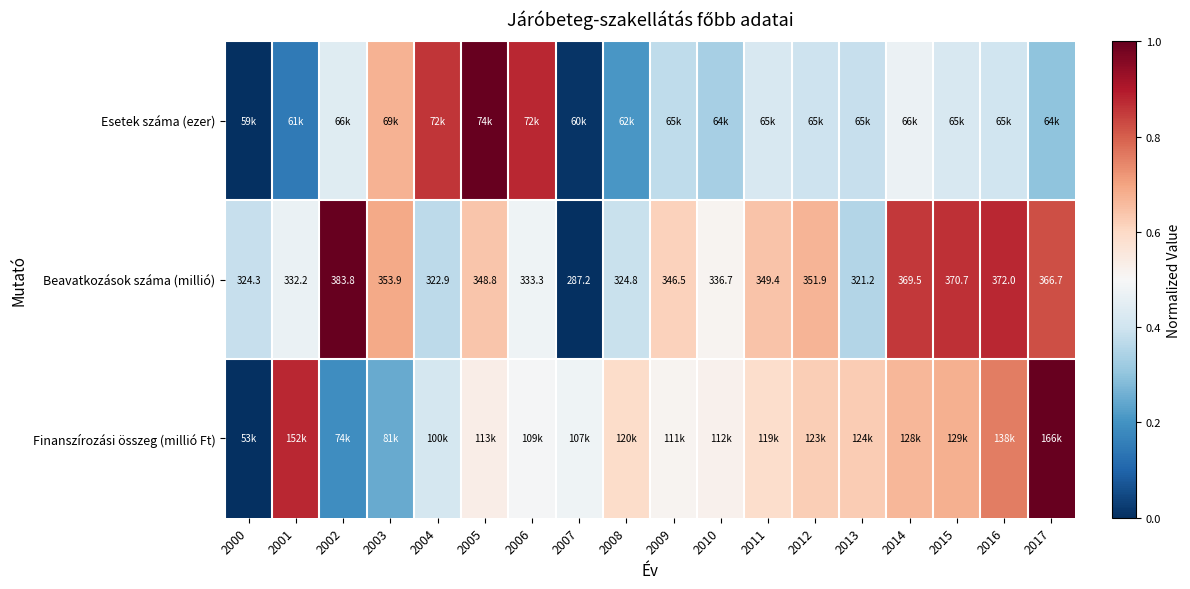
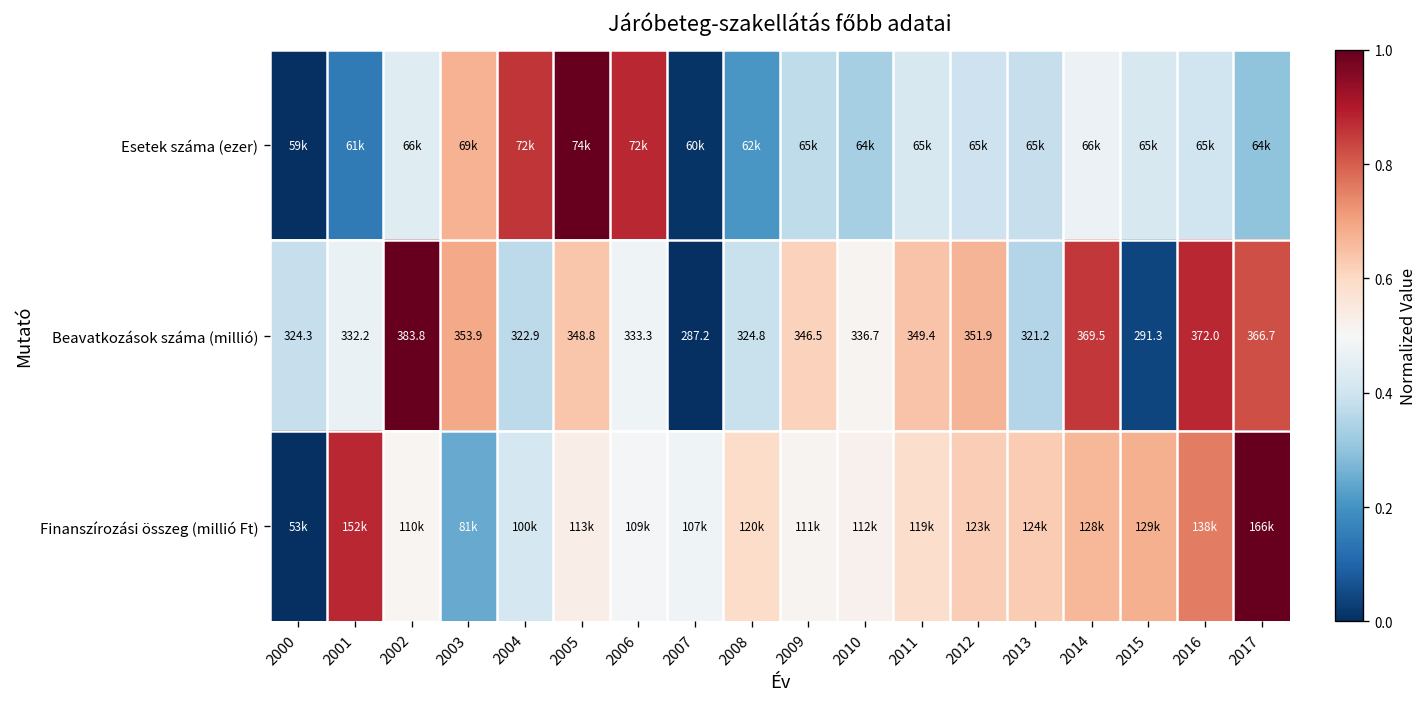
Beavatkozások száma (millió), 2015: 370.7 -> 291.3
Finanszírozási összeg (millió Ft), 2002: 74k -> 110k
